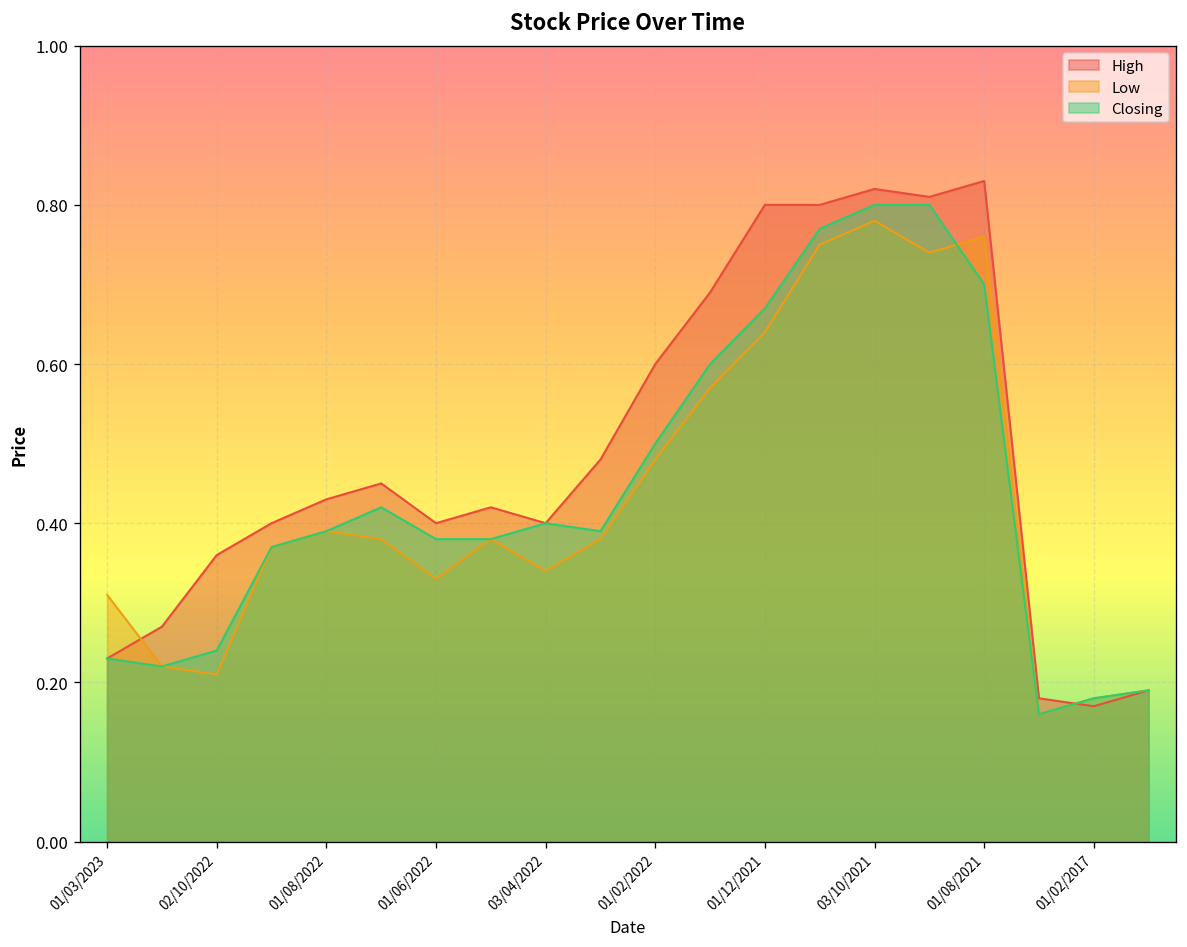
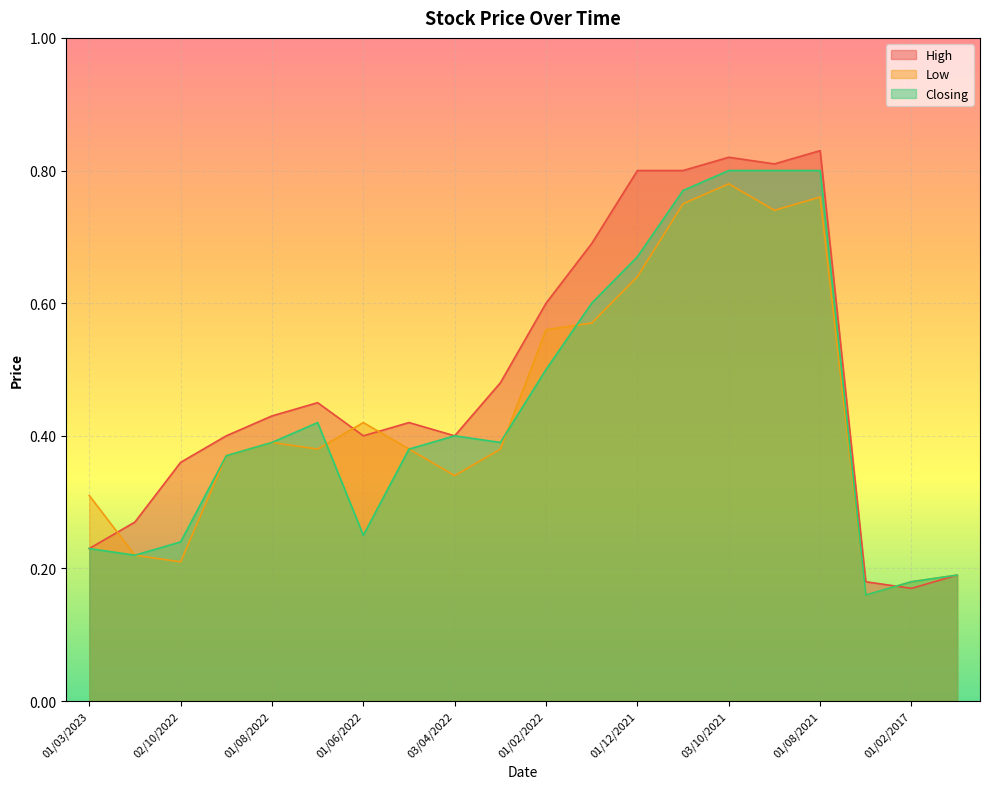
Low, 01/06/2022: 0.33 -> 0.42
Closing, 01/06/2022: 0.38 -> 0.25
Low, 01/02/2022: 0.48 -> 0.56
Closing, 01/08/2021: 0.7 -> 0.8
